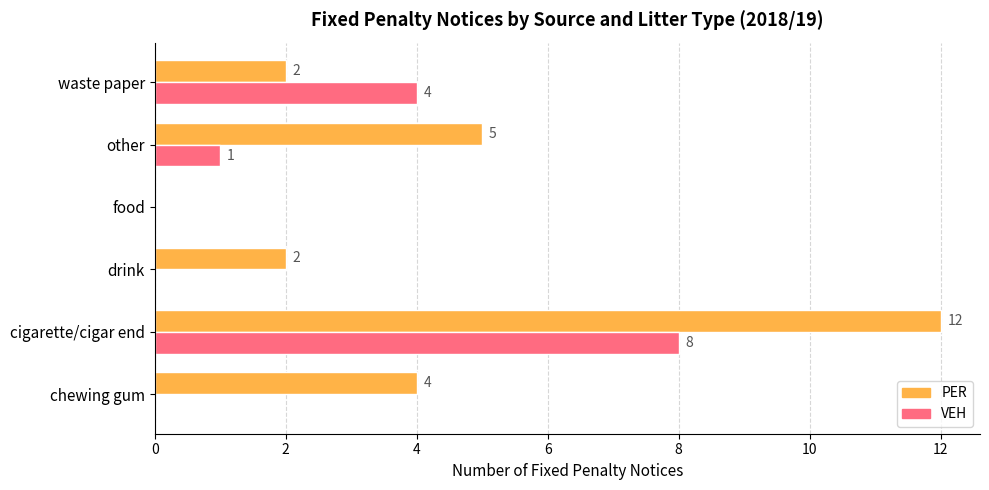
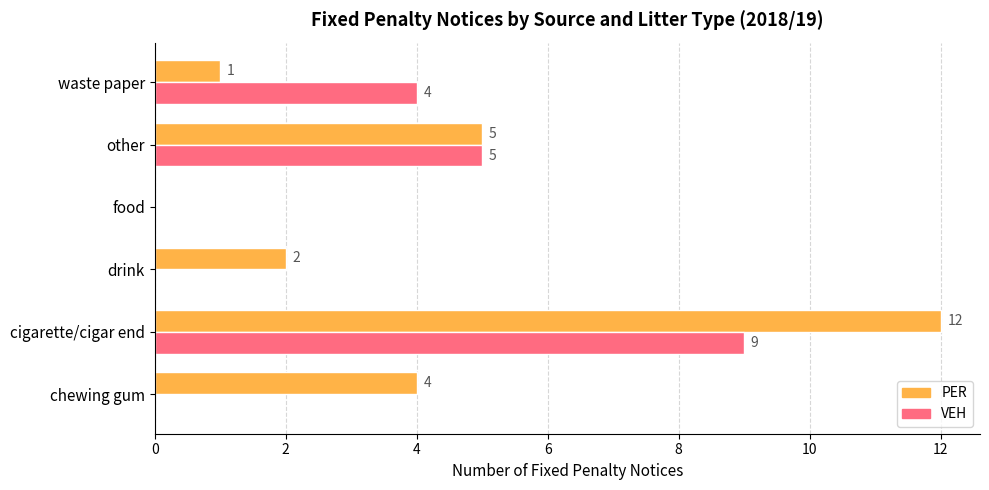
PER, waste paper: 2 -> 1
VEH, other: 1 -> 5
VEH, cigarette/cigar end: 8 -> 9
